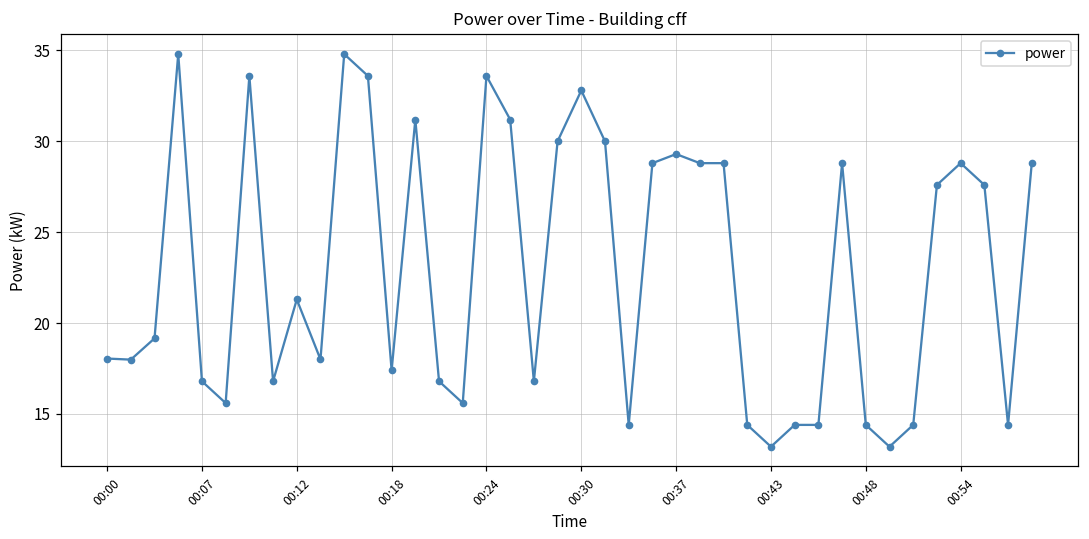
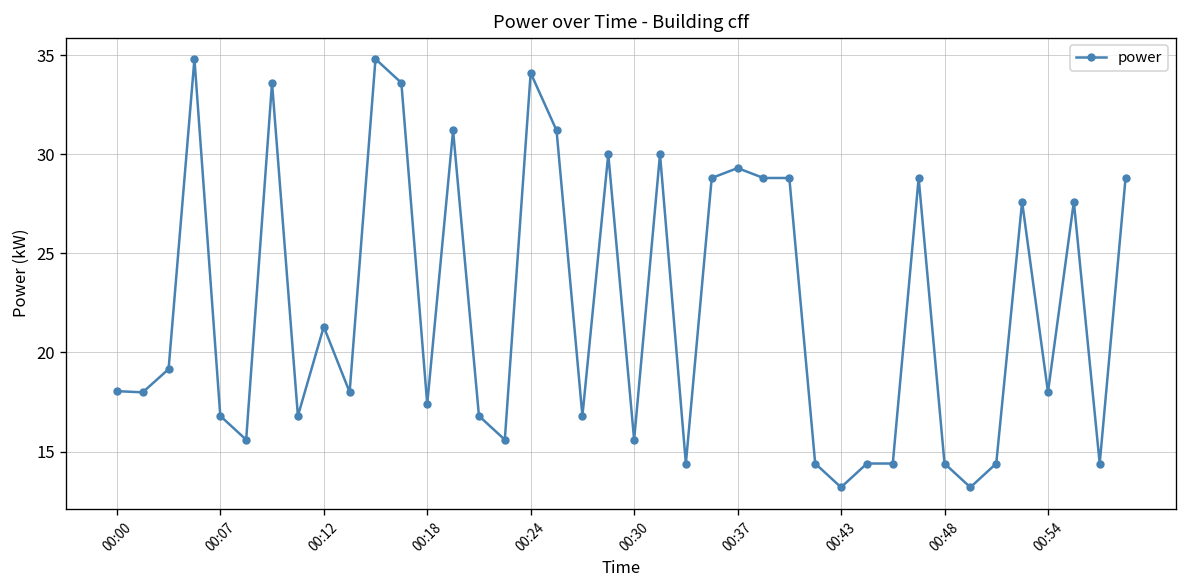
00:24: 33.6 -> 34.1
00:30: 32.8 -> 15.6
00:54: 28.8 -> 18.0
